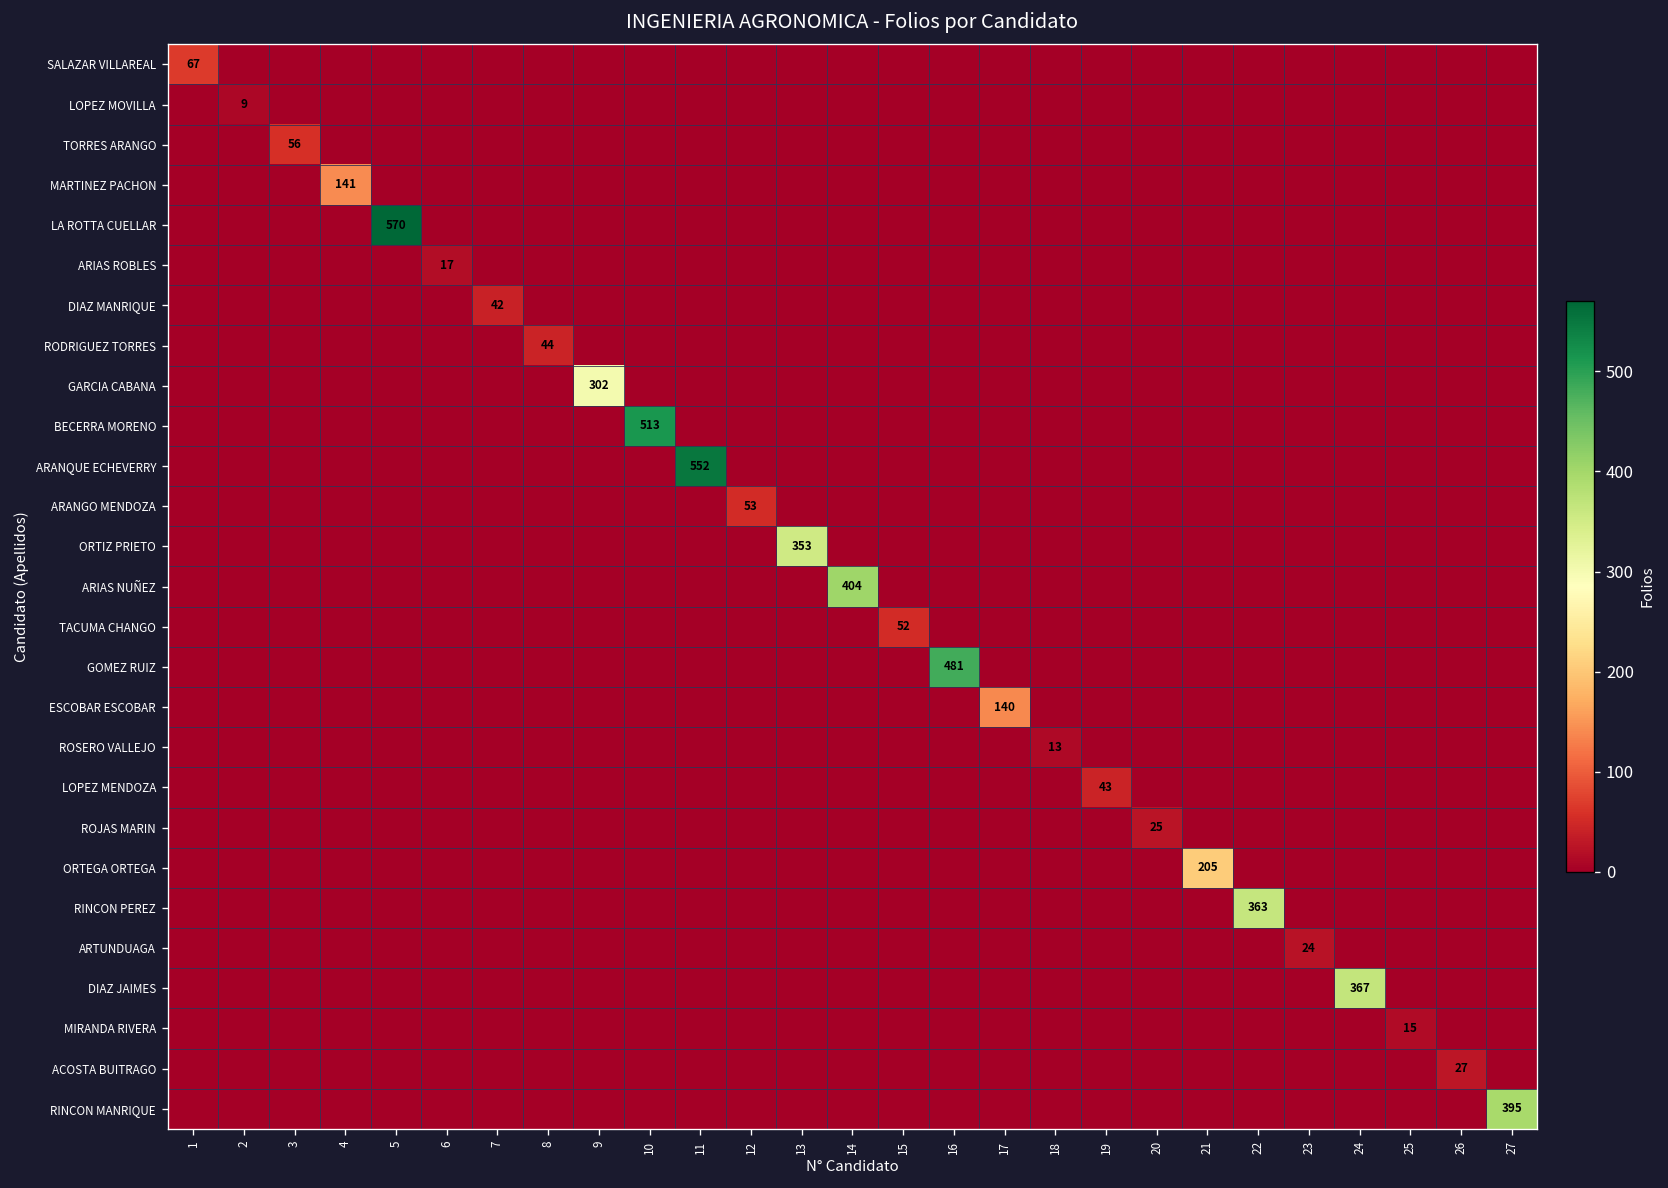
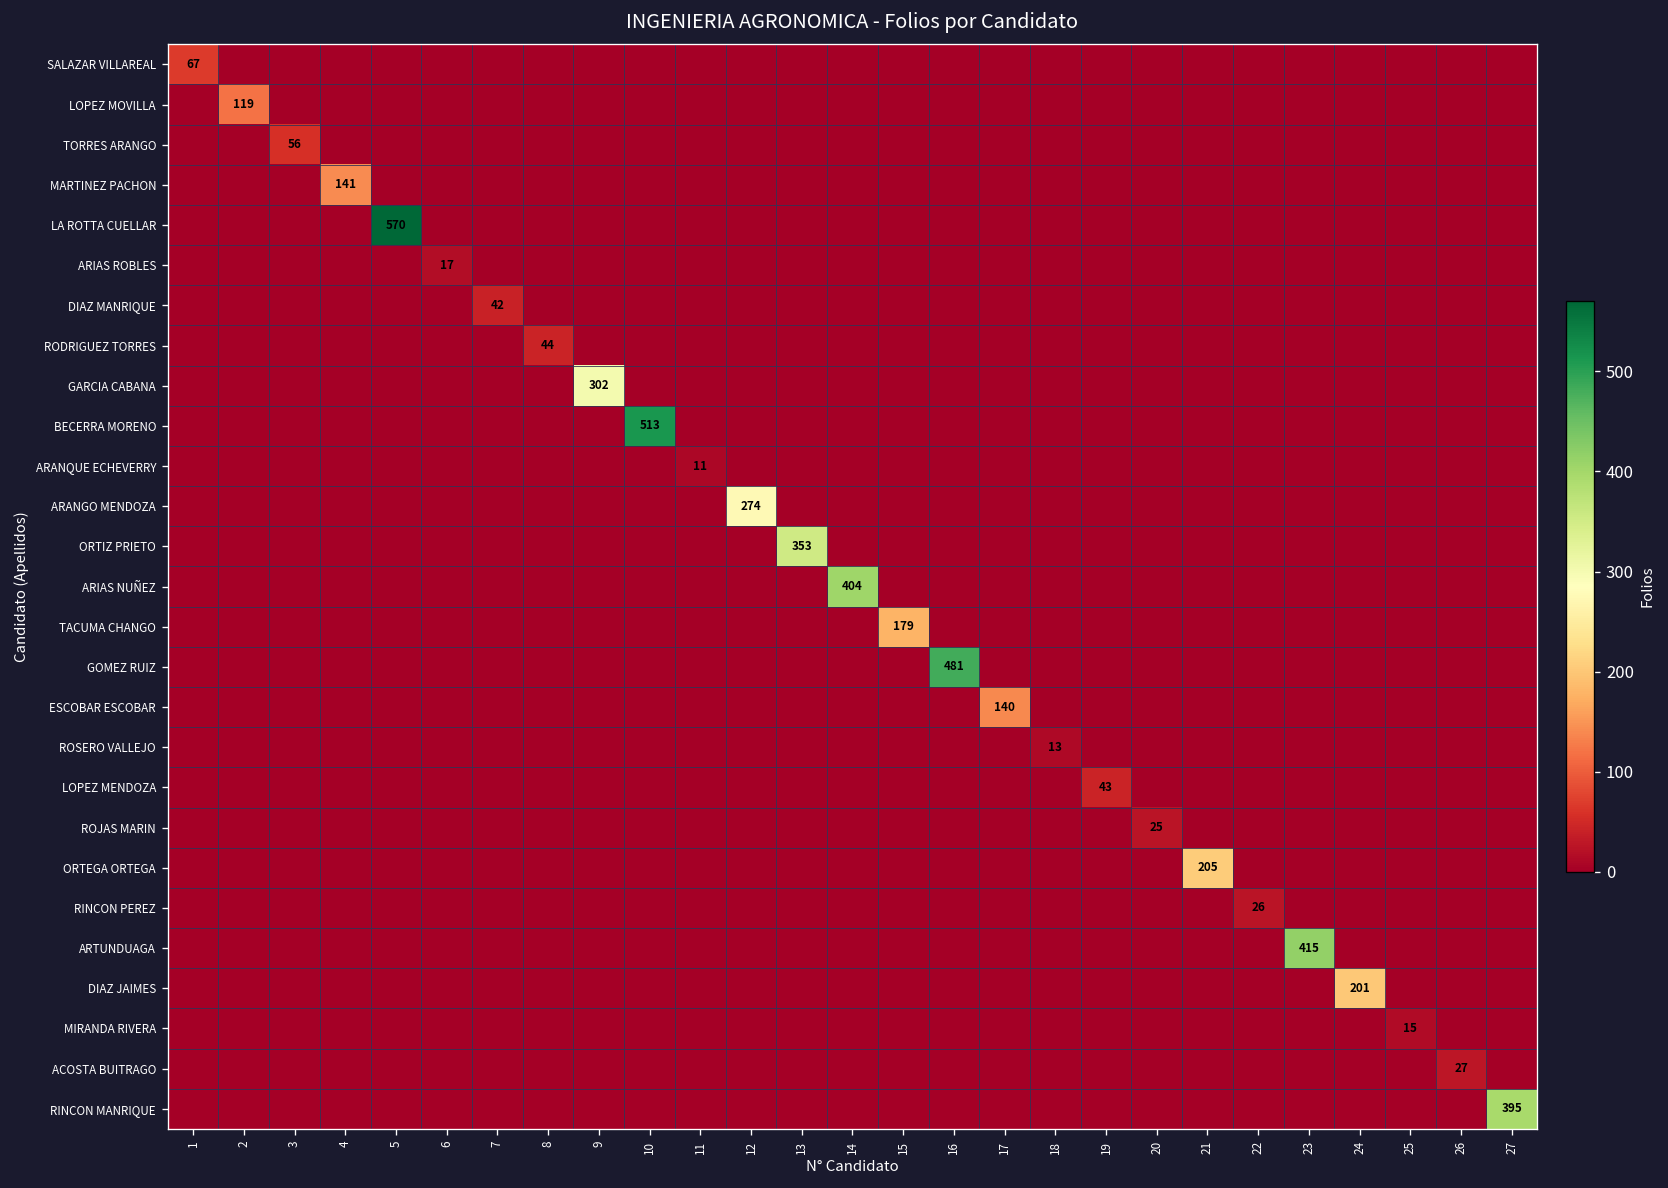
LOPEZ MOVILLA, 2: 9 -> 119
ARANQUE ECHEVERRY, 11: 552 -> 11
ARANGO MENDOZA, 12: 53 -> 274
TACUMA CHANGO, 15: 52 -> 179
RINCON PEREZ, 22: 363 -> 26
ARTUNDUAGA, 23: 24 -> 415
DIAZ JAIMES, 24: 367 -> 201
